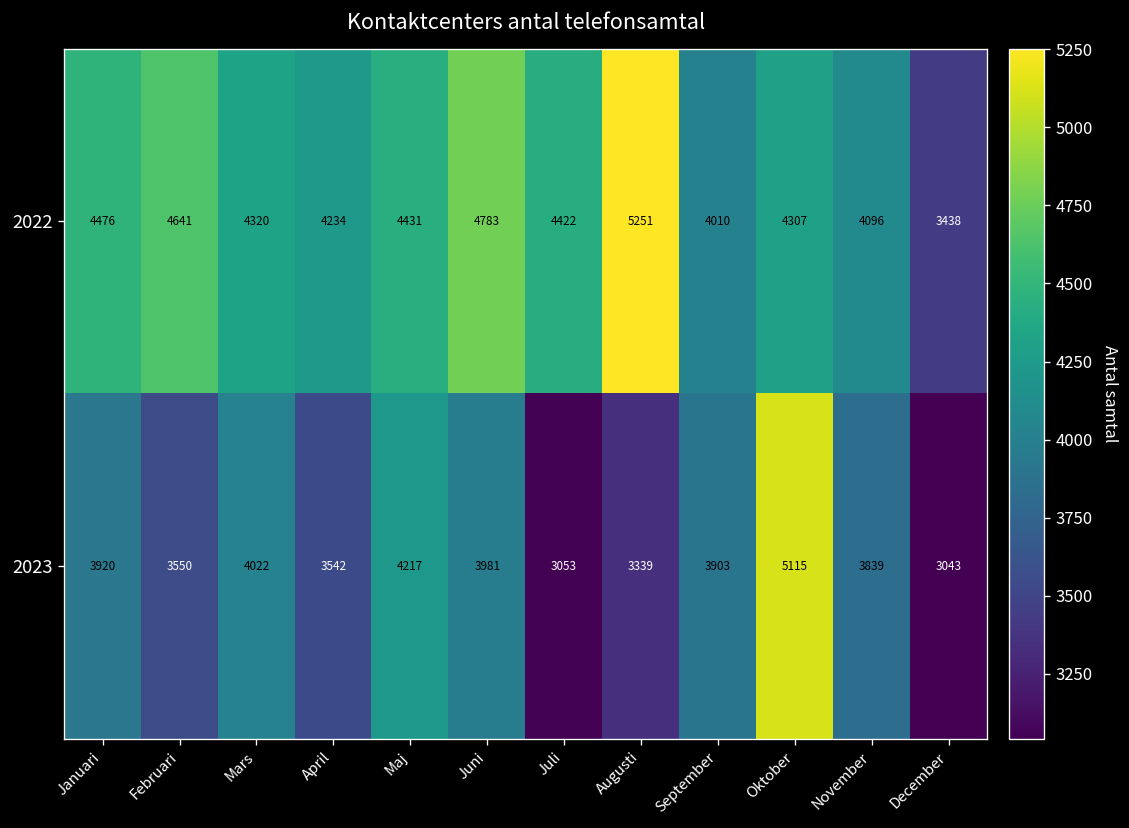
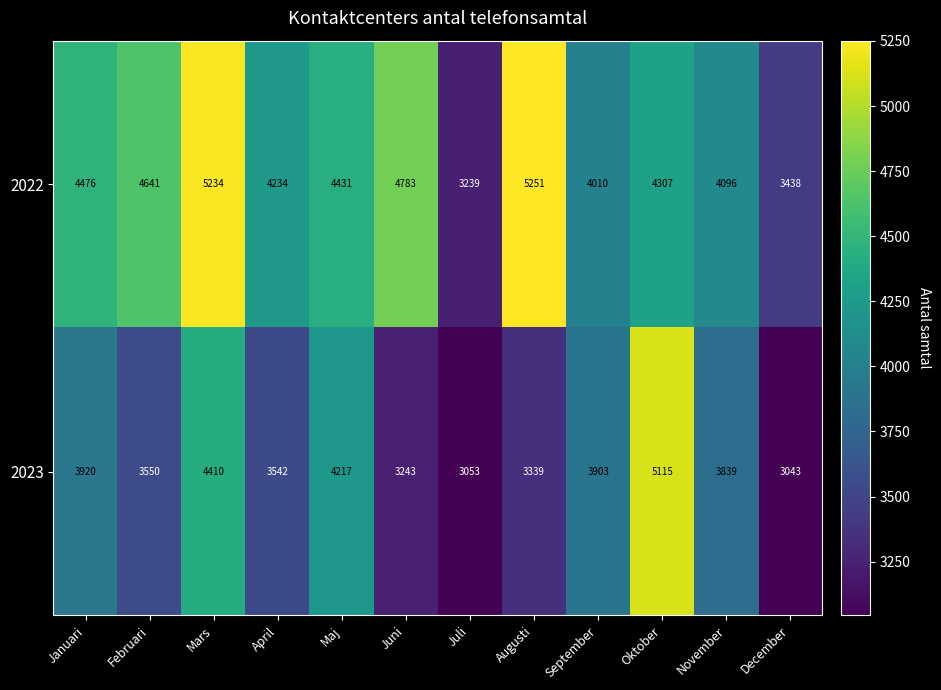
2022, Mars: 4320 -> 5234
2022, Juli: 4422 -> 3239
2023, Mars: 4022 -> 4410
2023, Juni: 3981 -> 3243
